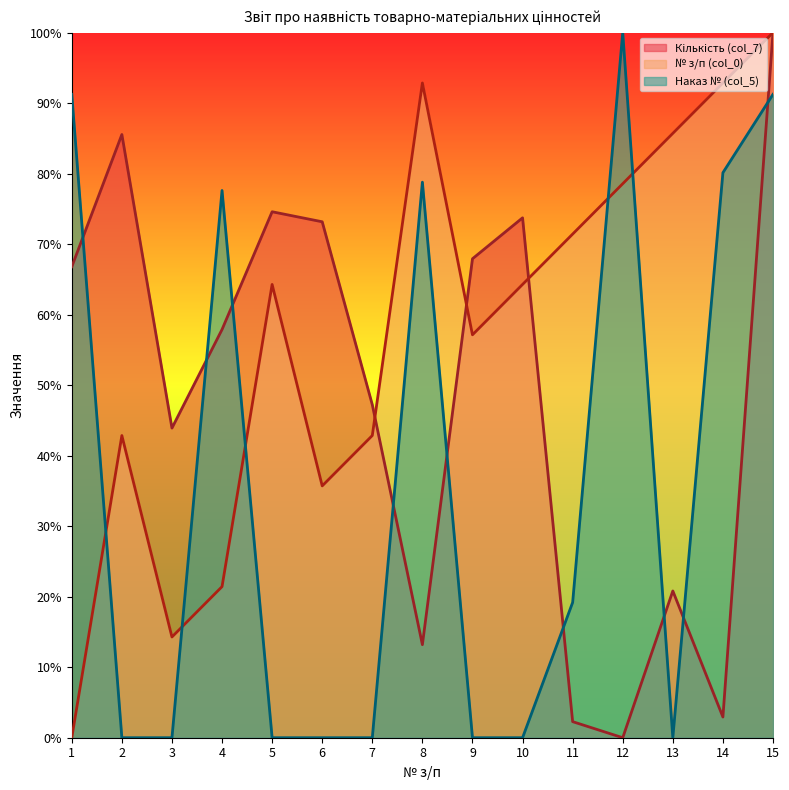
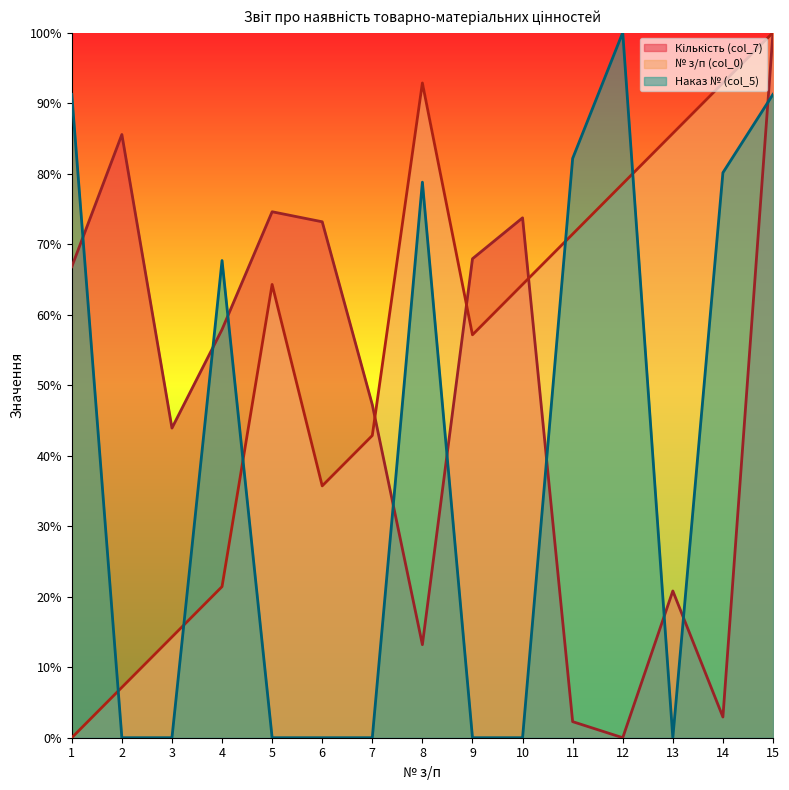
№ з/п (col_0), 2: 43% -> 7%
Наказ № (col_5), 4: 78% -> 68%
Наказ № (col_5), 11: 19% -> 82%
